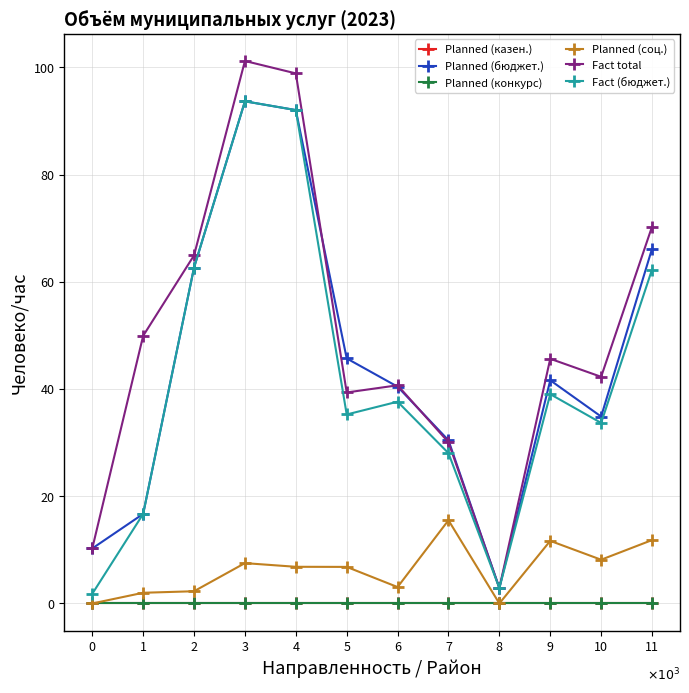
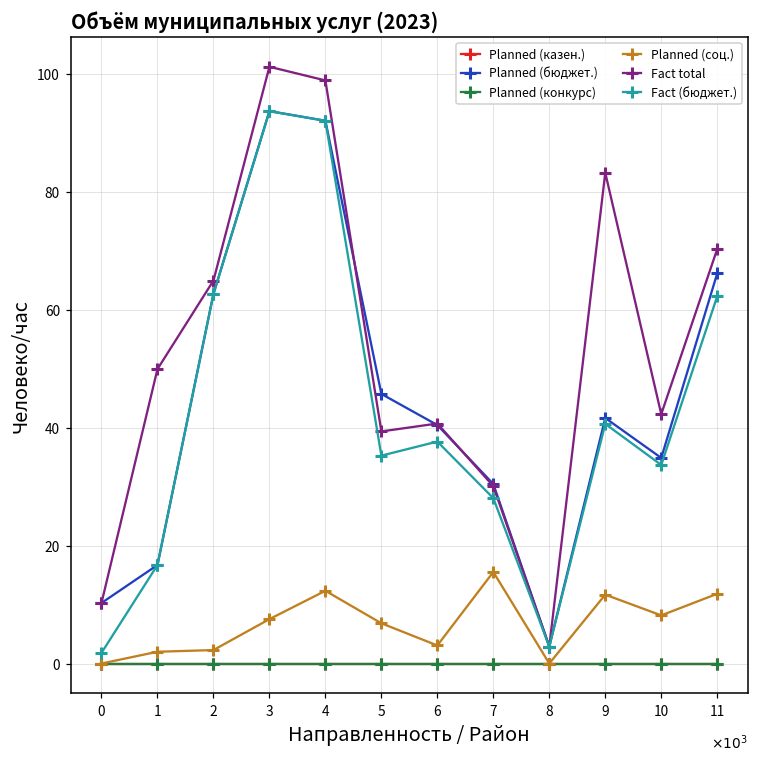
Planned (соц.), 4: 7 -> 12
Fact total, 9: 46 -> 83
Fact (бюджет.), 9: 39 -> 41
